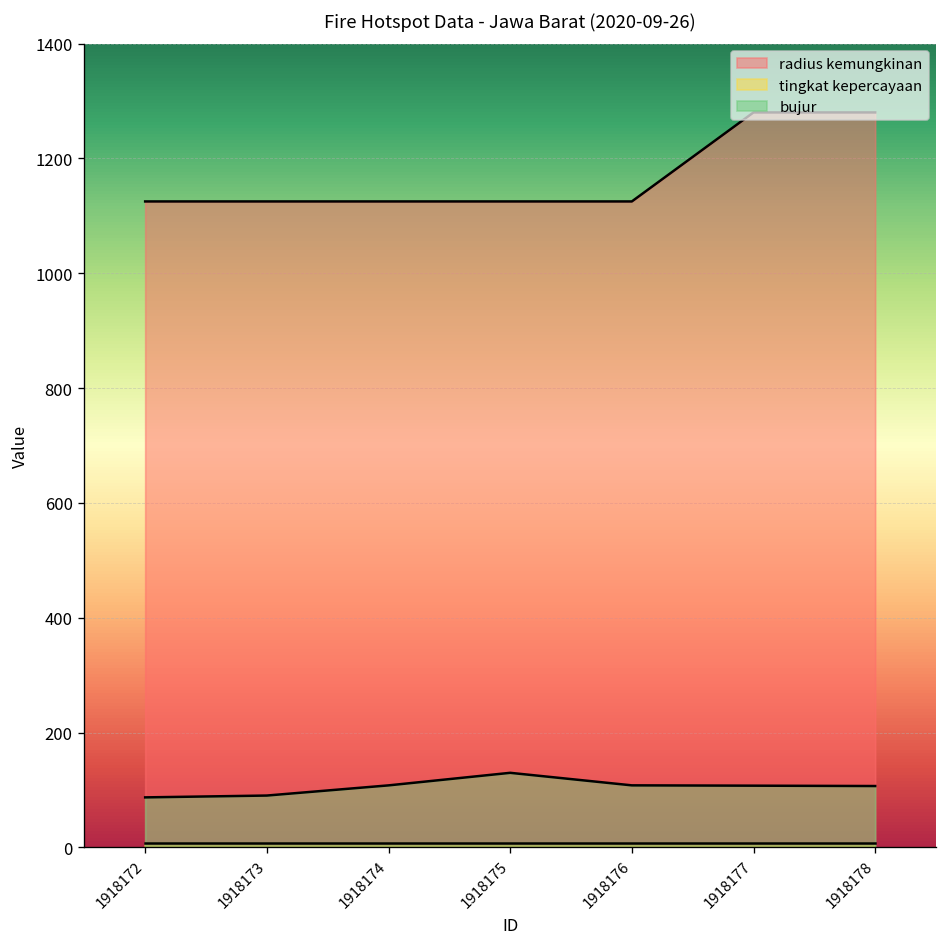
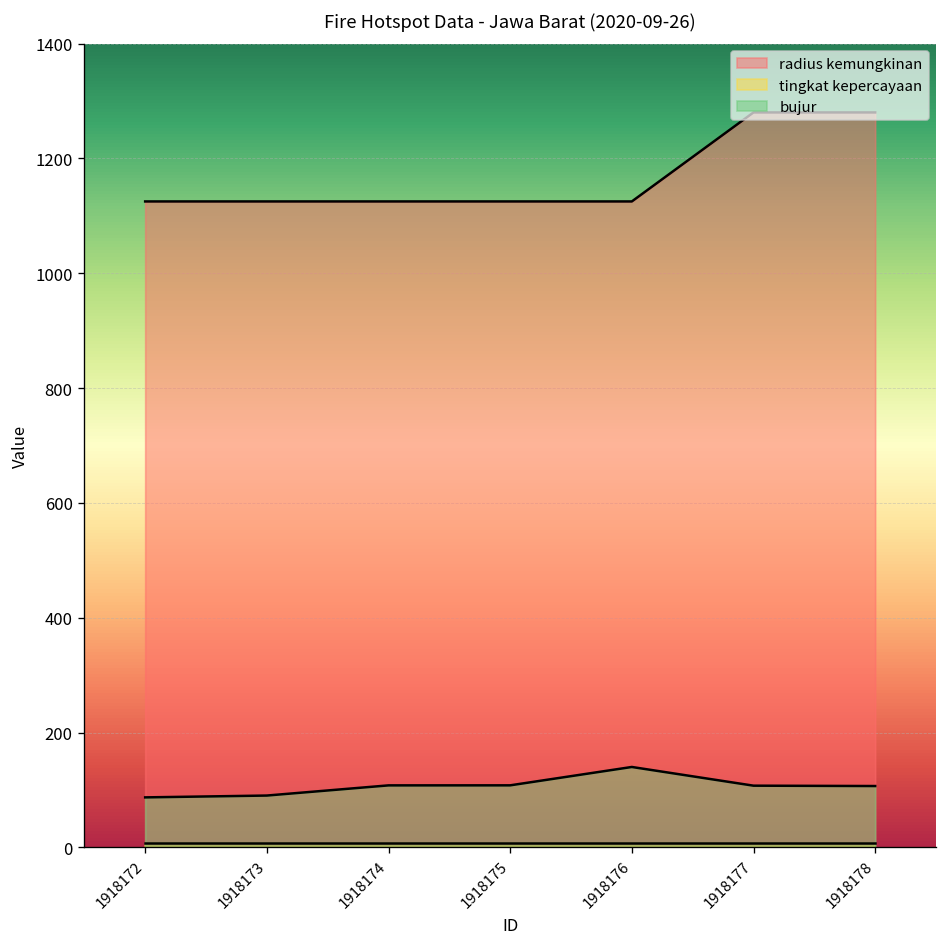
bujur, 1918175: 130 -> 110
bujur, 1918176: 110 -> 140
